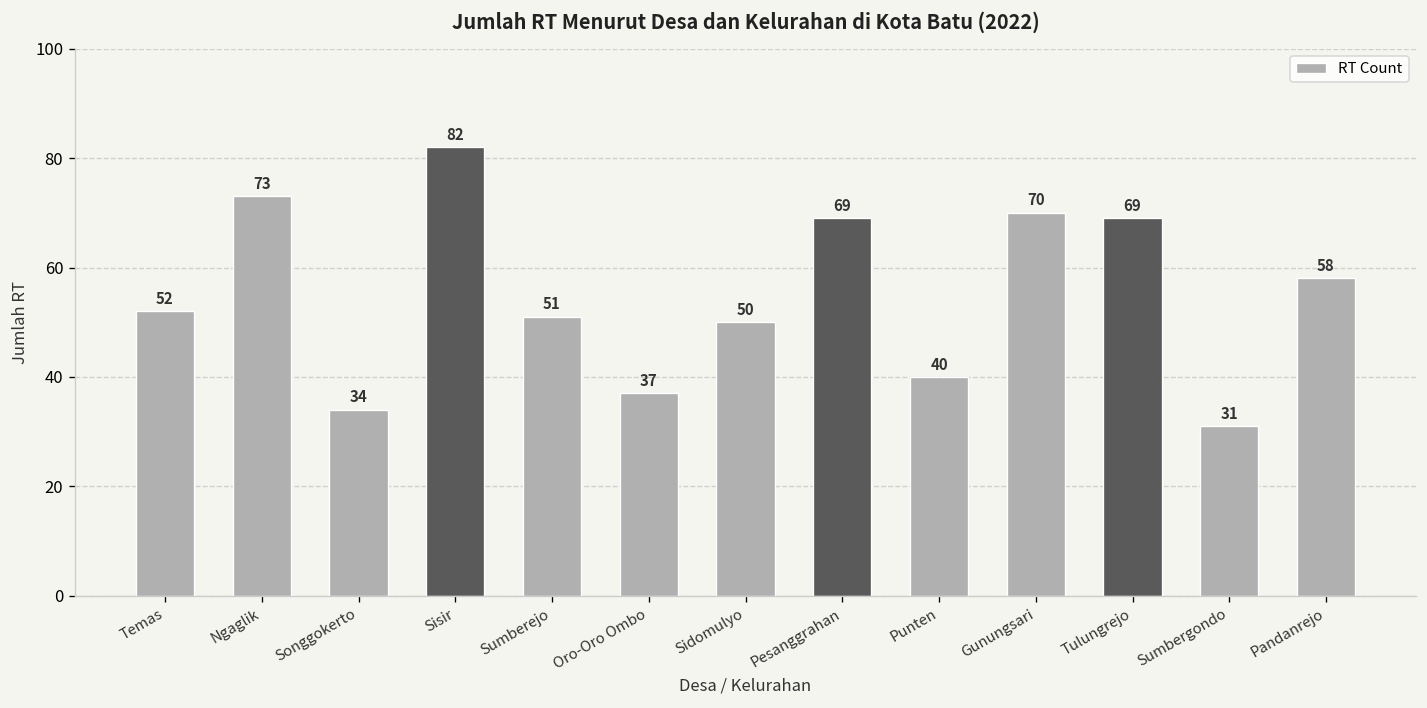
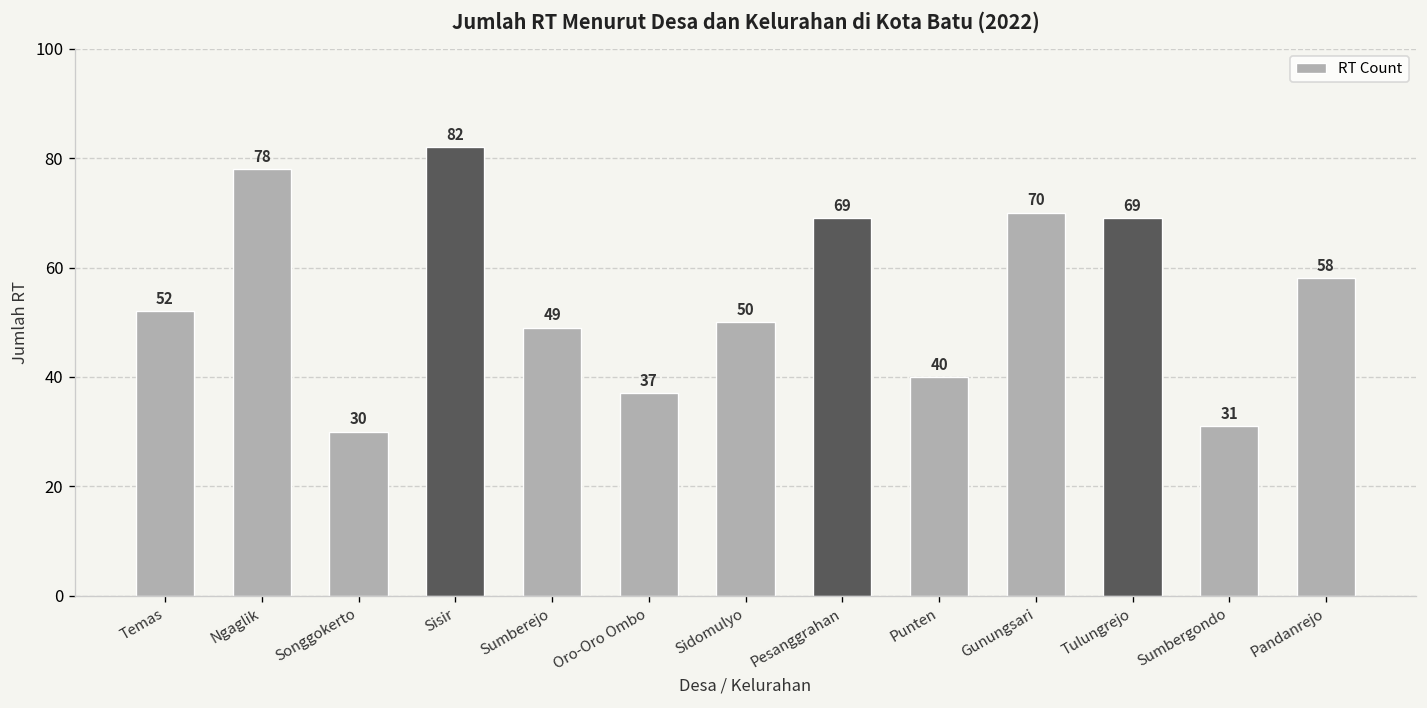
Ngaglik: 73 -> 78
Songgokerto: 34 -> 30
Sumberejo: 51 -> 49
